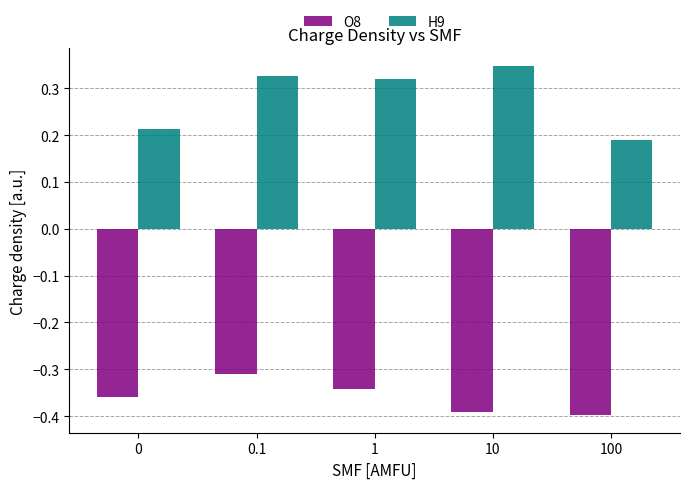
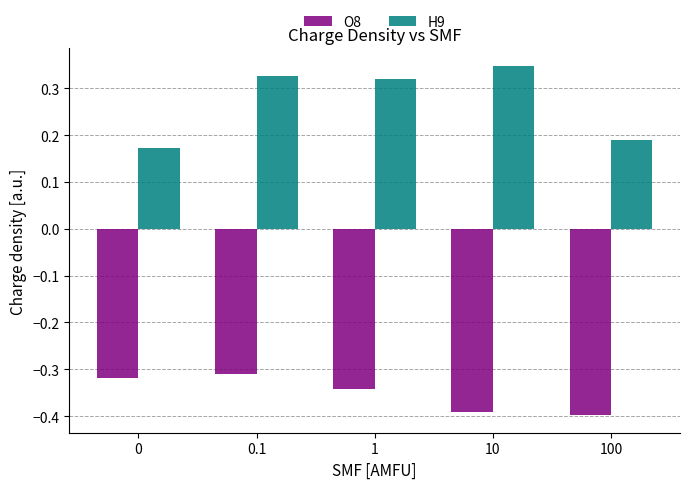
O8, 0: -0.36 -> -0.32
H9, 0: 0.21 -> 0.17
